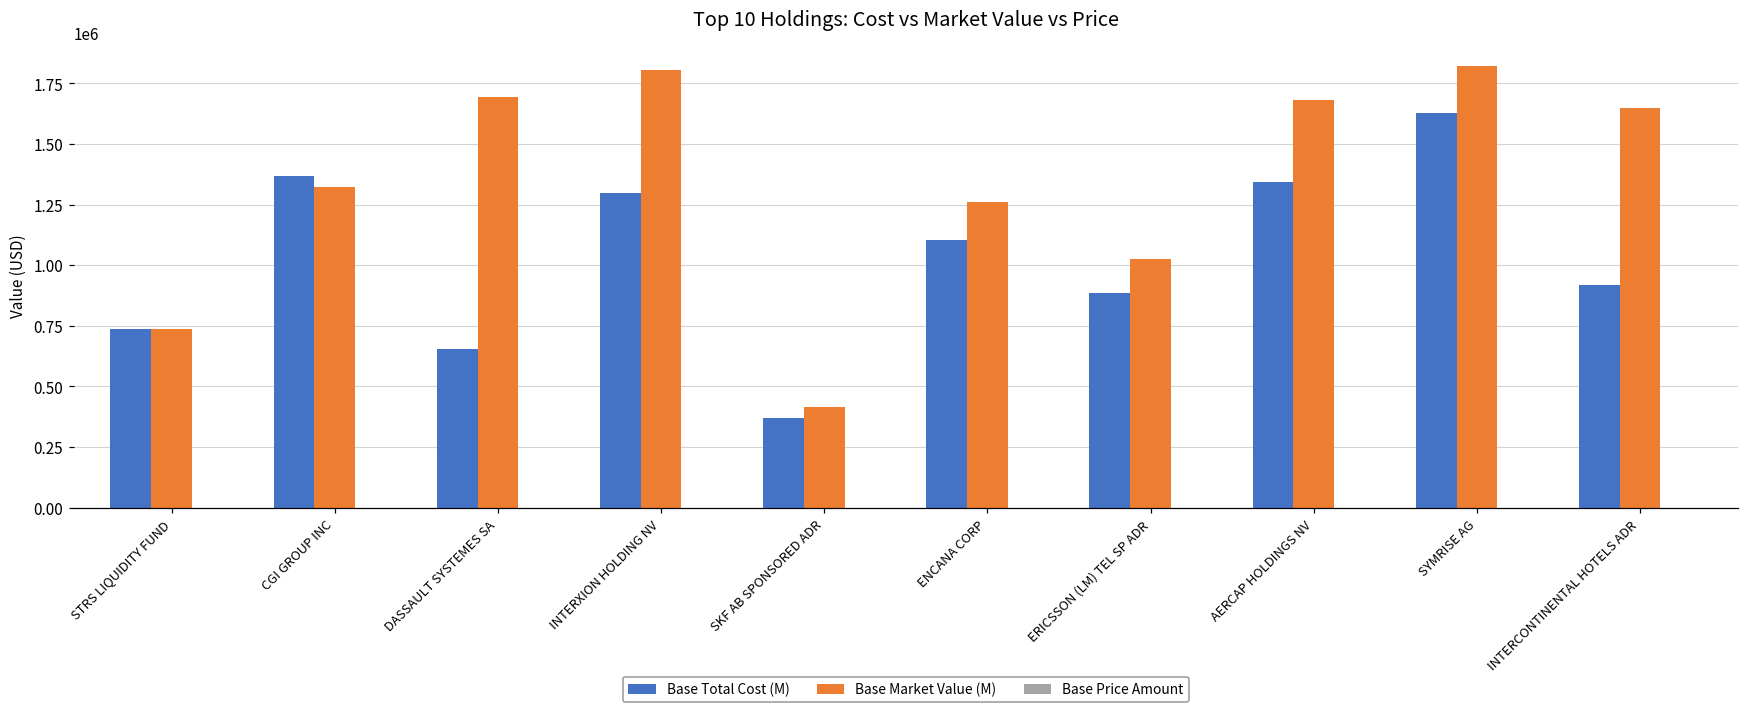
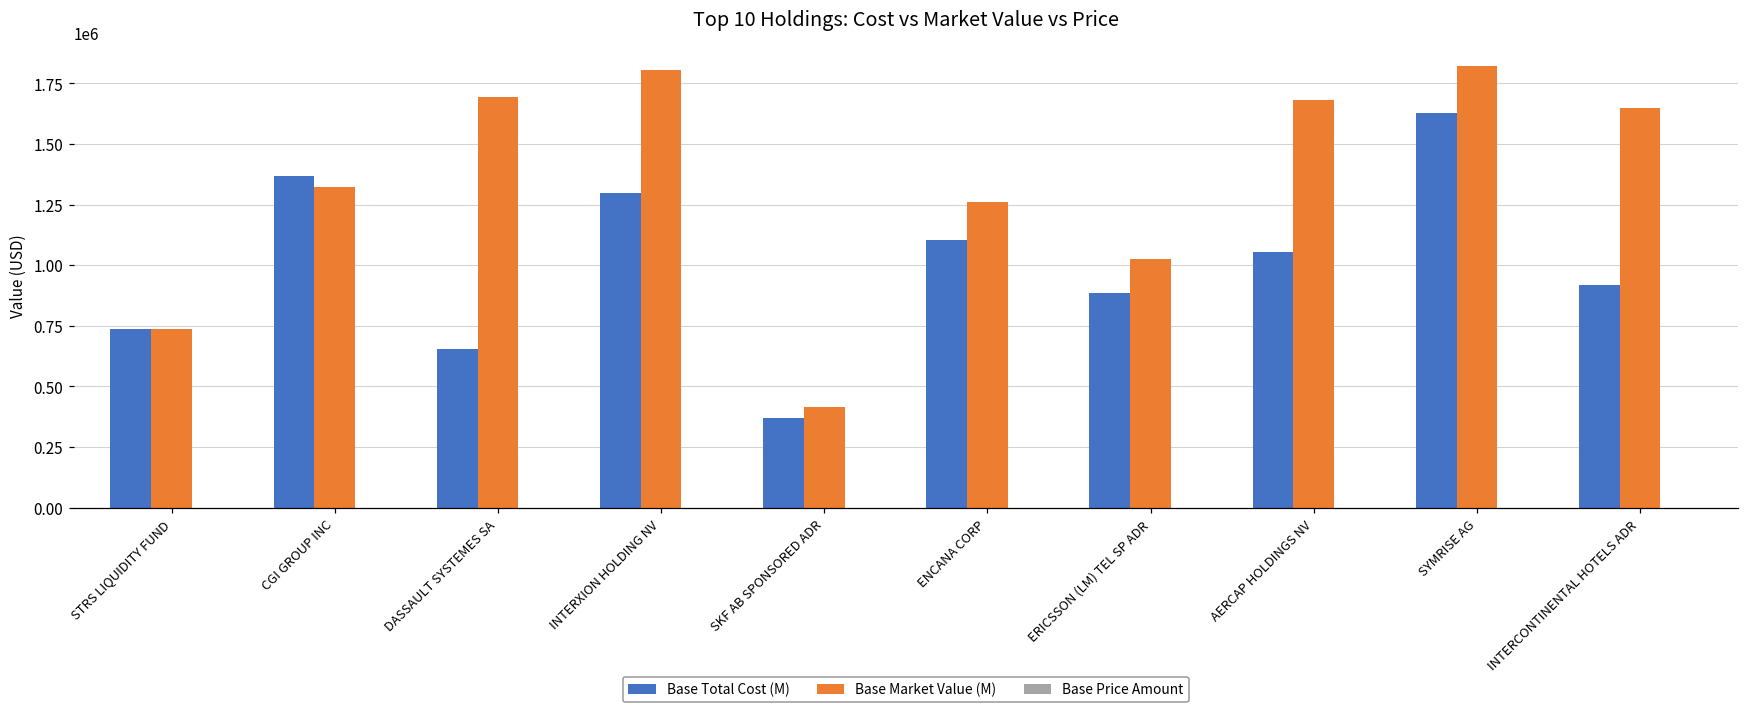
Base Total Cost (M), AERCAP HOLDINGS NV: 1340000 -> 1060000
